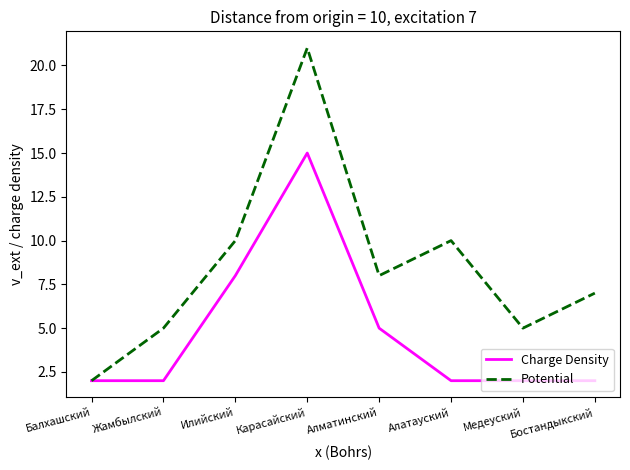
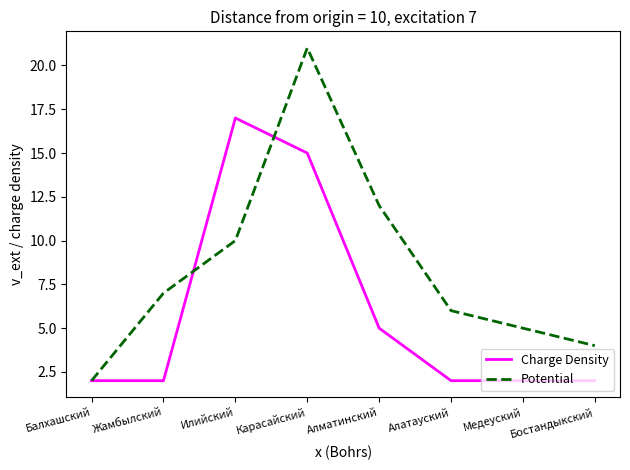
Potential, Жамбылский: 5 -> 7
Charge Density, Илийский: 8 -> 17
Potential, Алматинский: 8 -> 12
Potential, Алатауский: 10 -> 6
Potential, Бостандыкский: 7 -> 4
